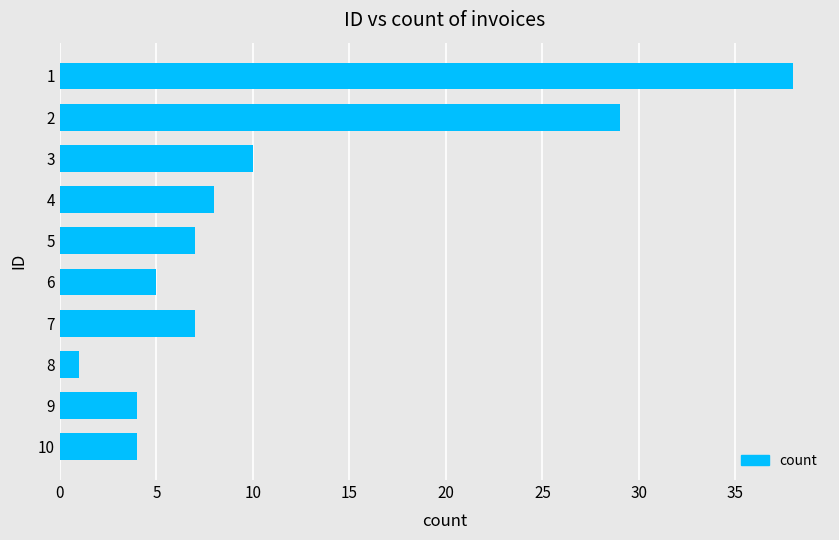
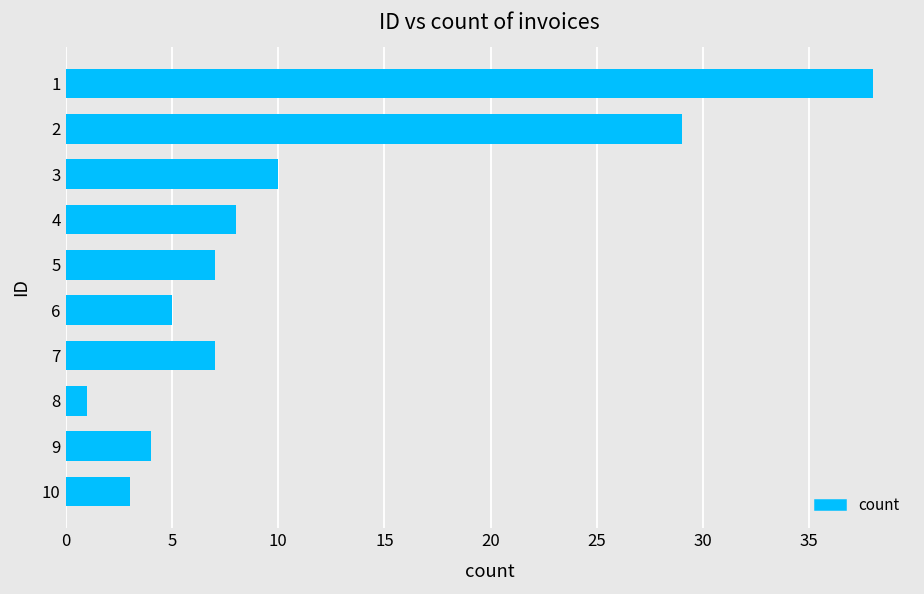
10: 4 -> 3
